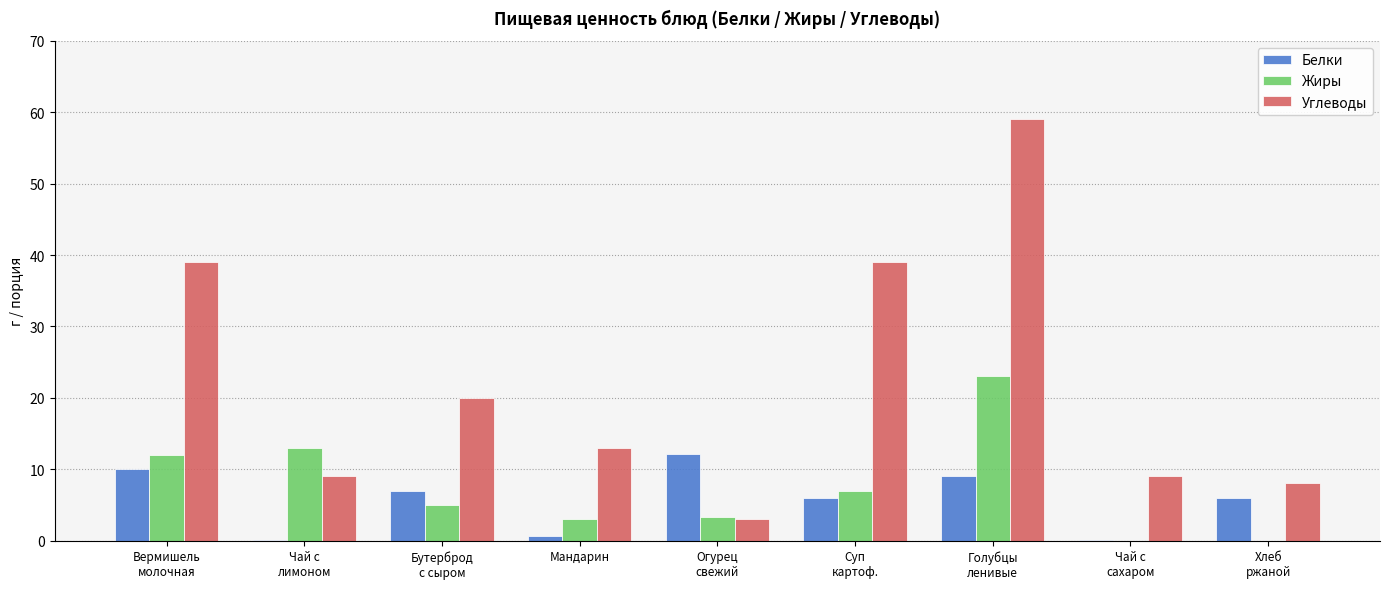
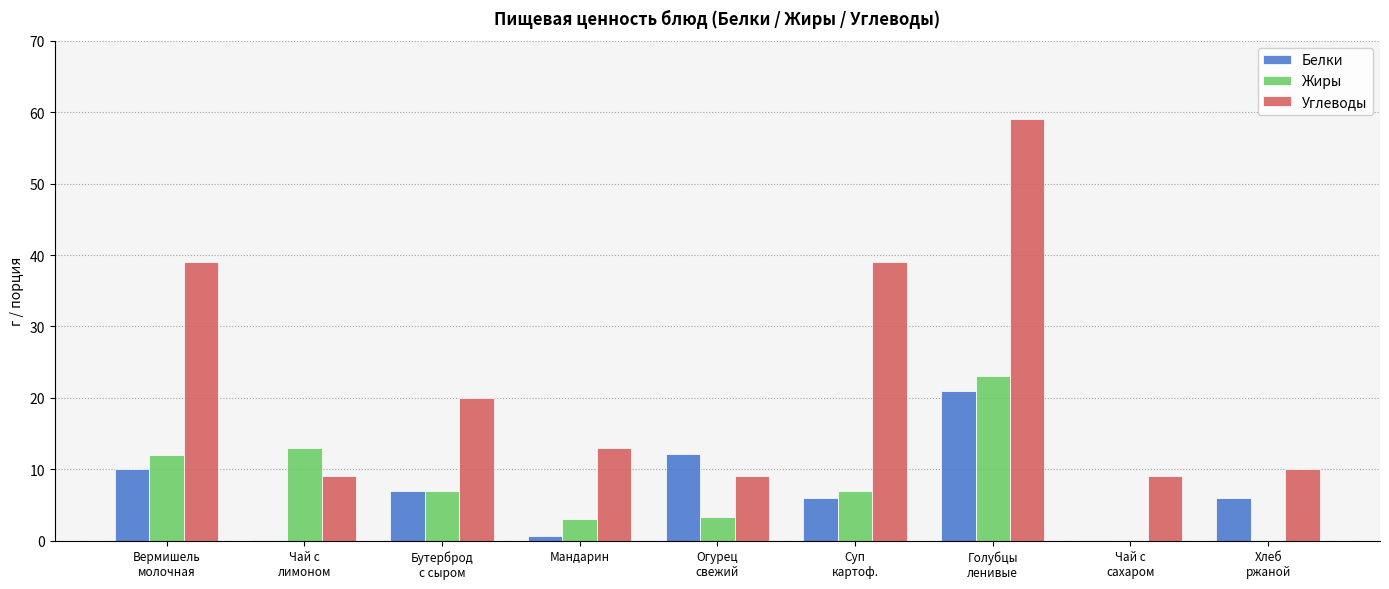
Жиры, Бутерброд с сыром: 5 -> 7
Углеводы, Огурец свежий: 3 -> 9
Белки, Голубцы ленивые: 9 -> 21
Углеводы, Хлеб ржаной: 8 -> 10
